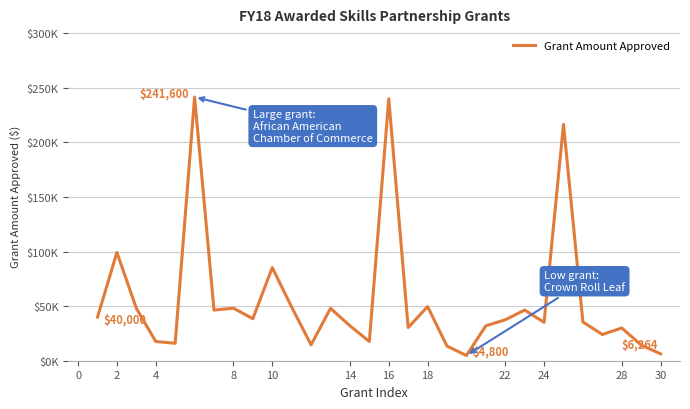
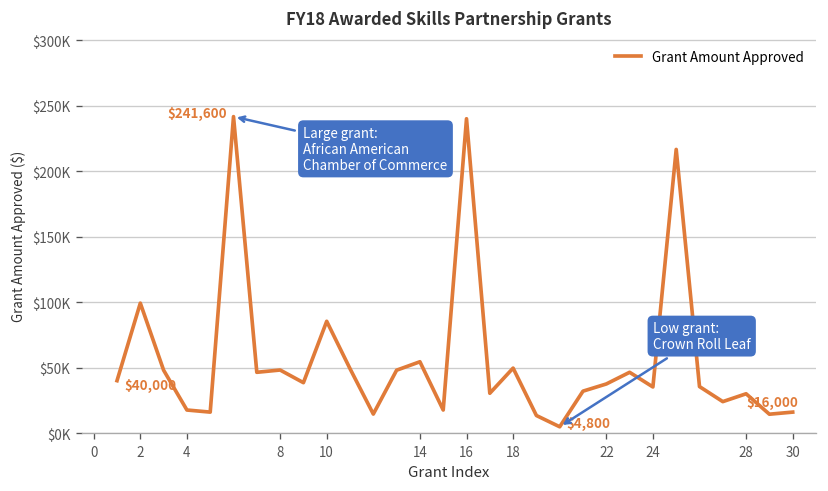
14: $32000 -> $54000
30: $6,264 -> $16,000
